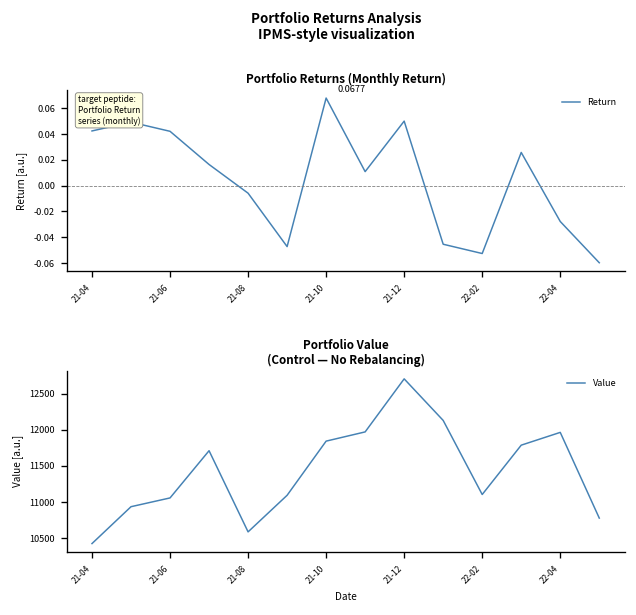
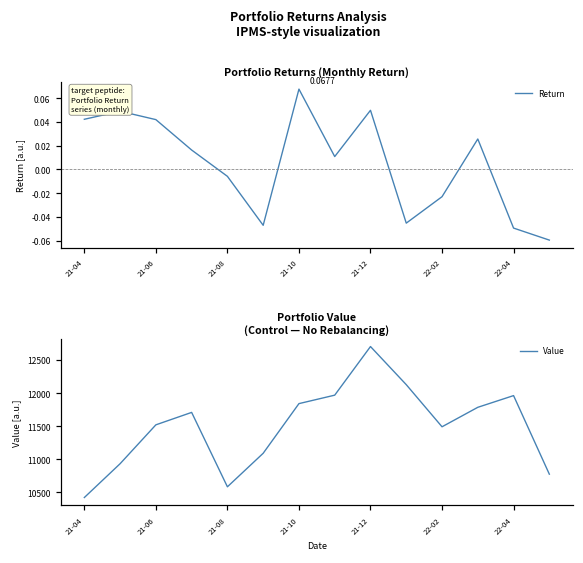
Portfolio Returns (Monthly Return), 22-02: -0.053 -> -0.023
Portfolio Returns (Monthly Return), 22-04: -0.028 -> -0.049
Portfolio Value (Control — No Rebalancing), 21-06: 11100 -> 11500
Portfolio Value (Control — No Rebalancing), 22-02: 11100 -> 11500
